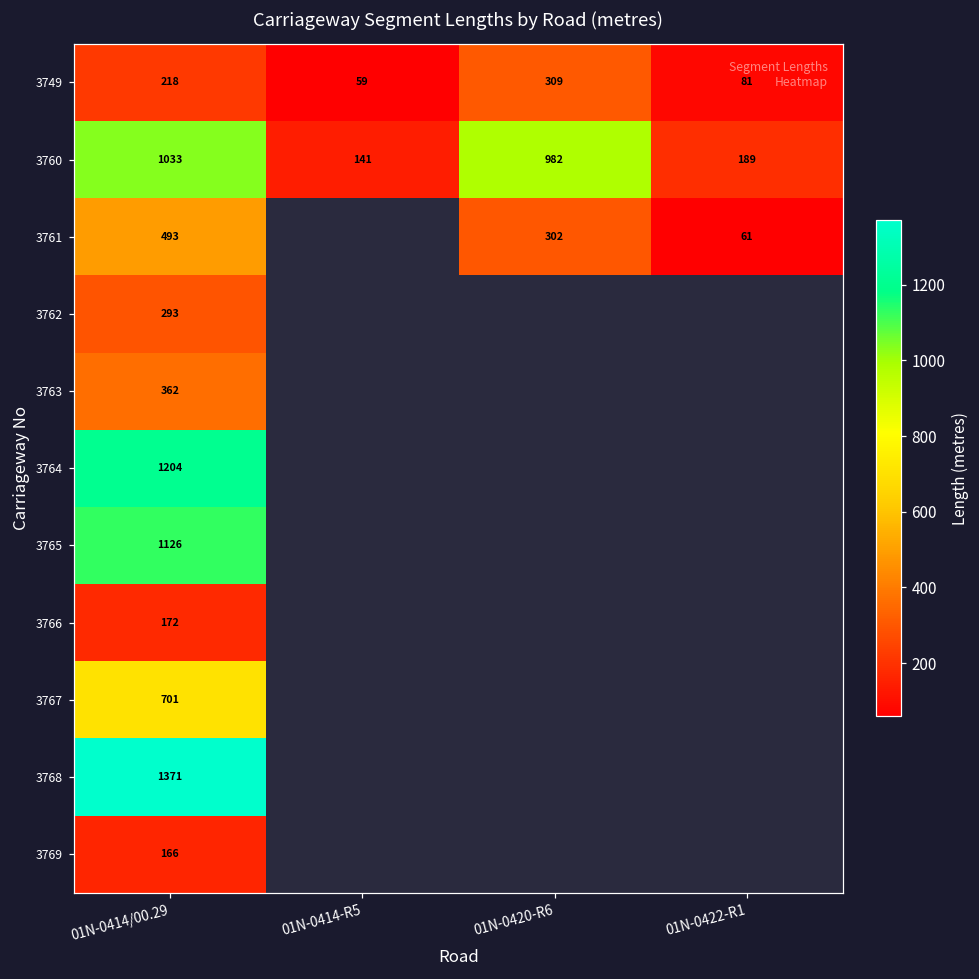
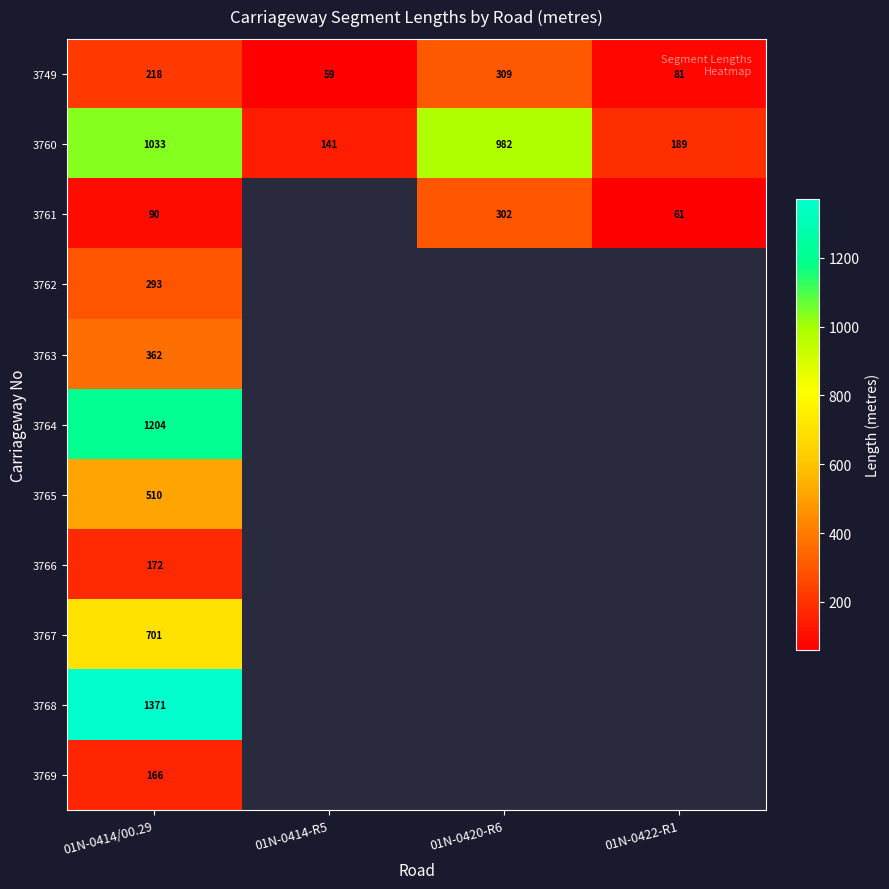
3761, 01N-0414/00.29: 493 -> 90
3765, 01N-0414/00.29: 1126 -> 510
